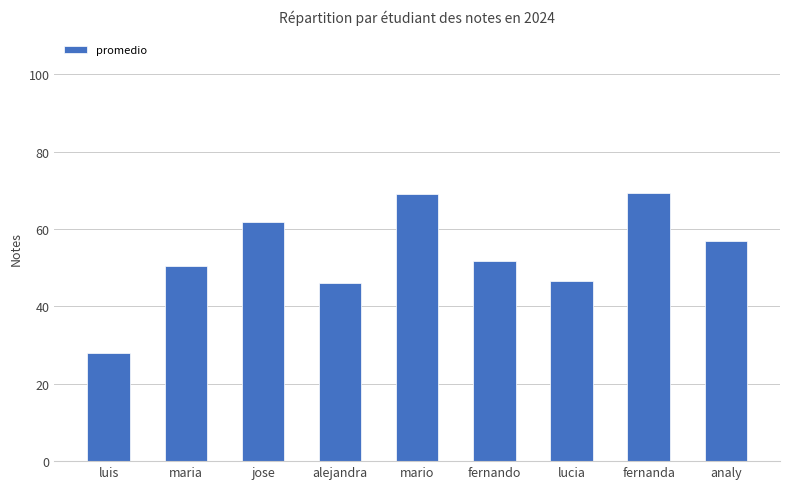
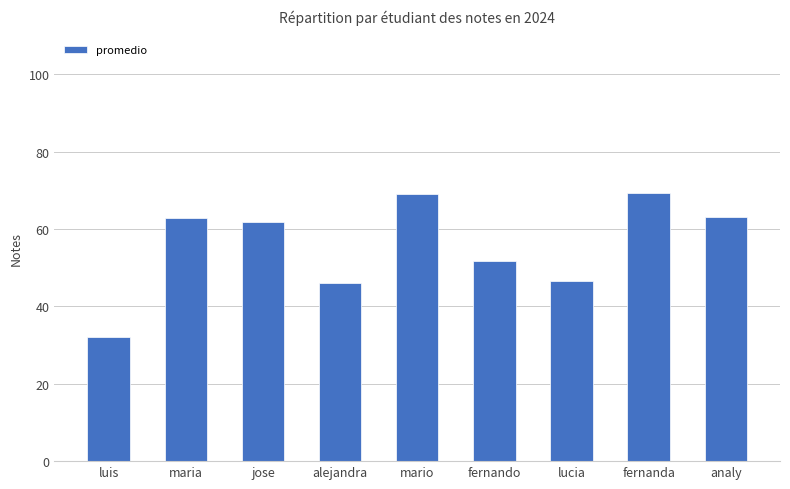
luis: 28 -> 32
maria: 51 -> 63
analy: 57 -> 63
